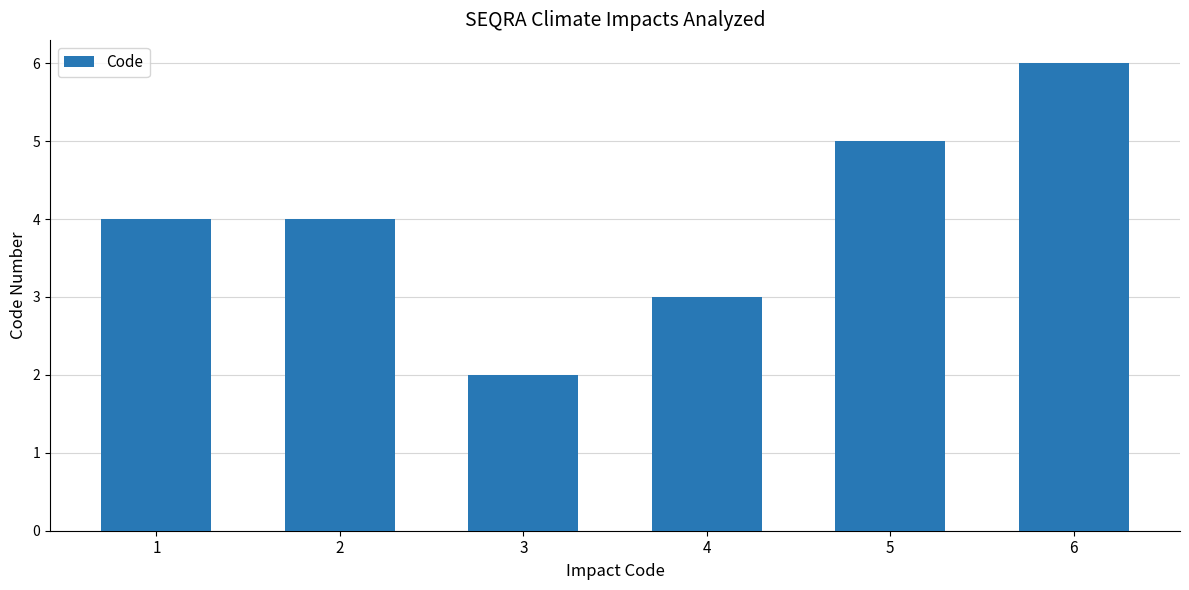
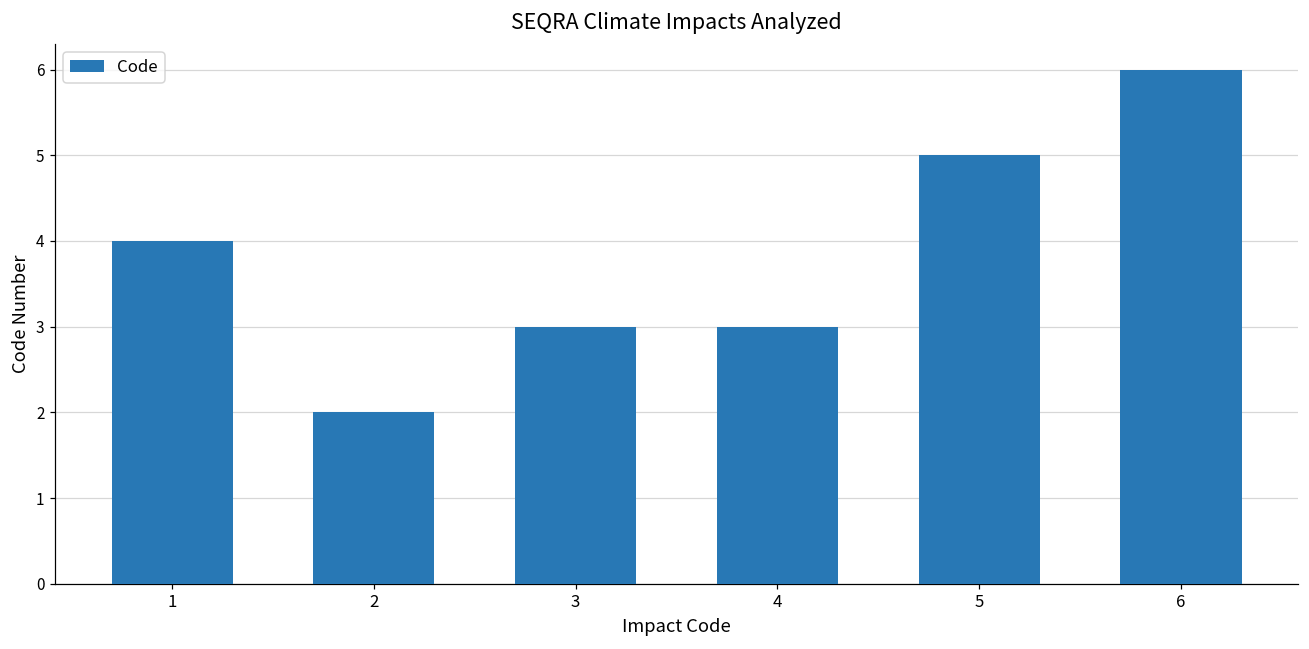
2: 4 -> 2
3: 2 -> 3
